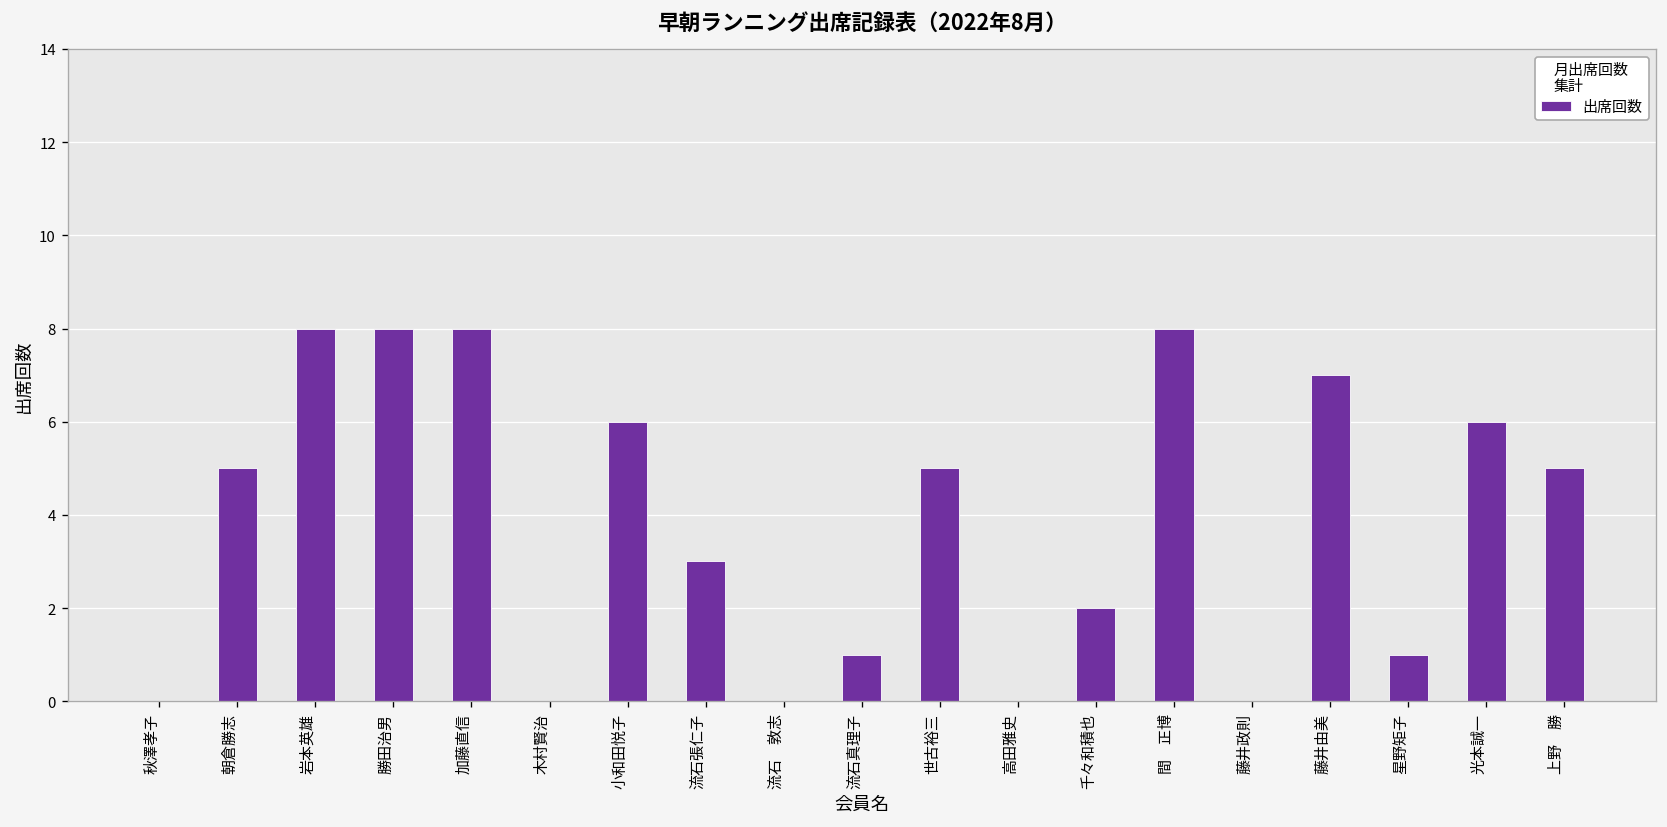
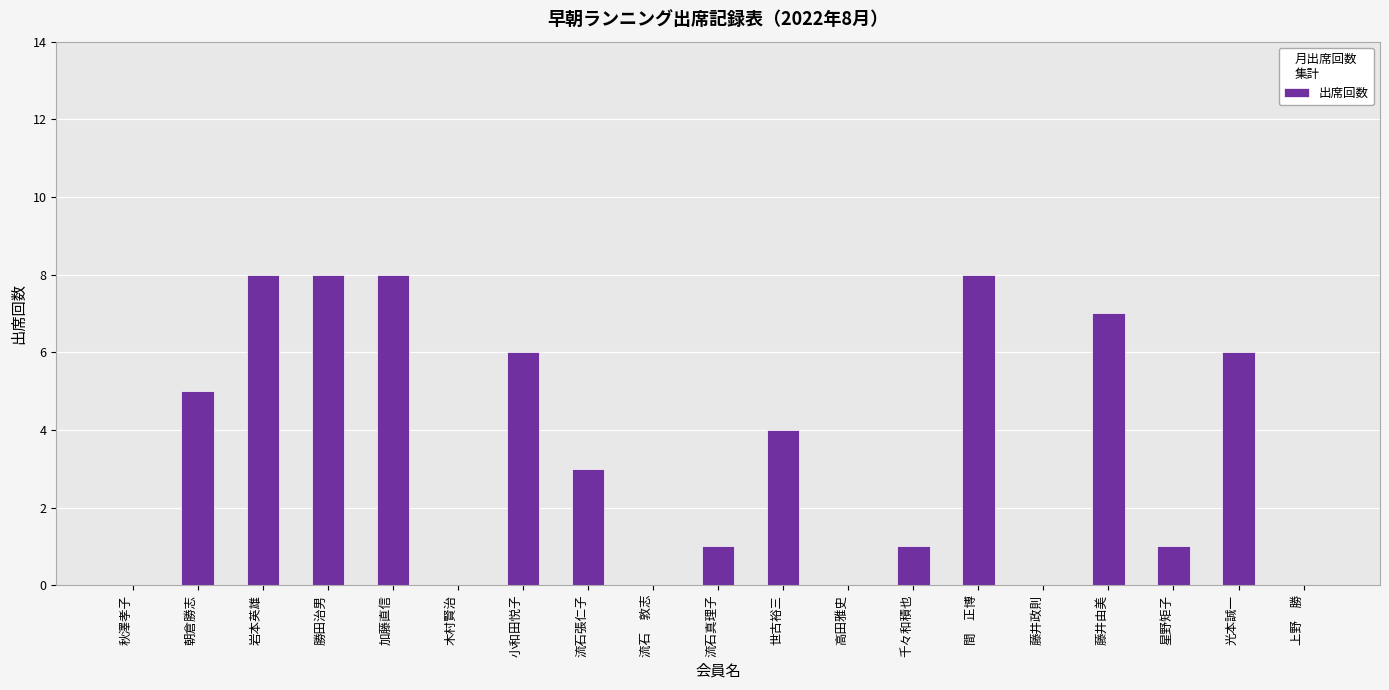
世古裕三: 5 -> 4
千々和積也: 2 -> 1
上野 勝: 5 -> 0
